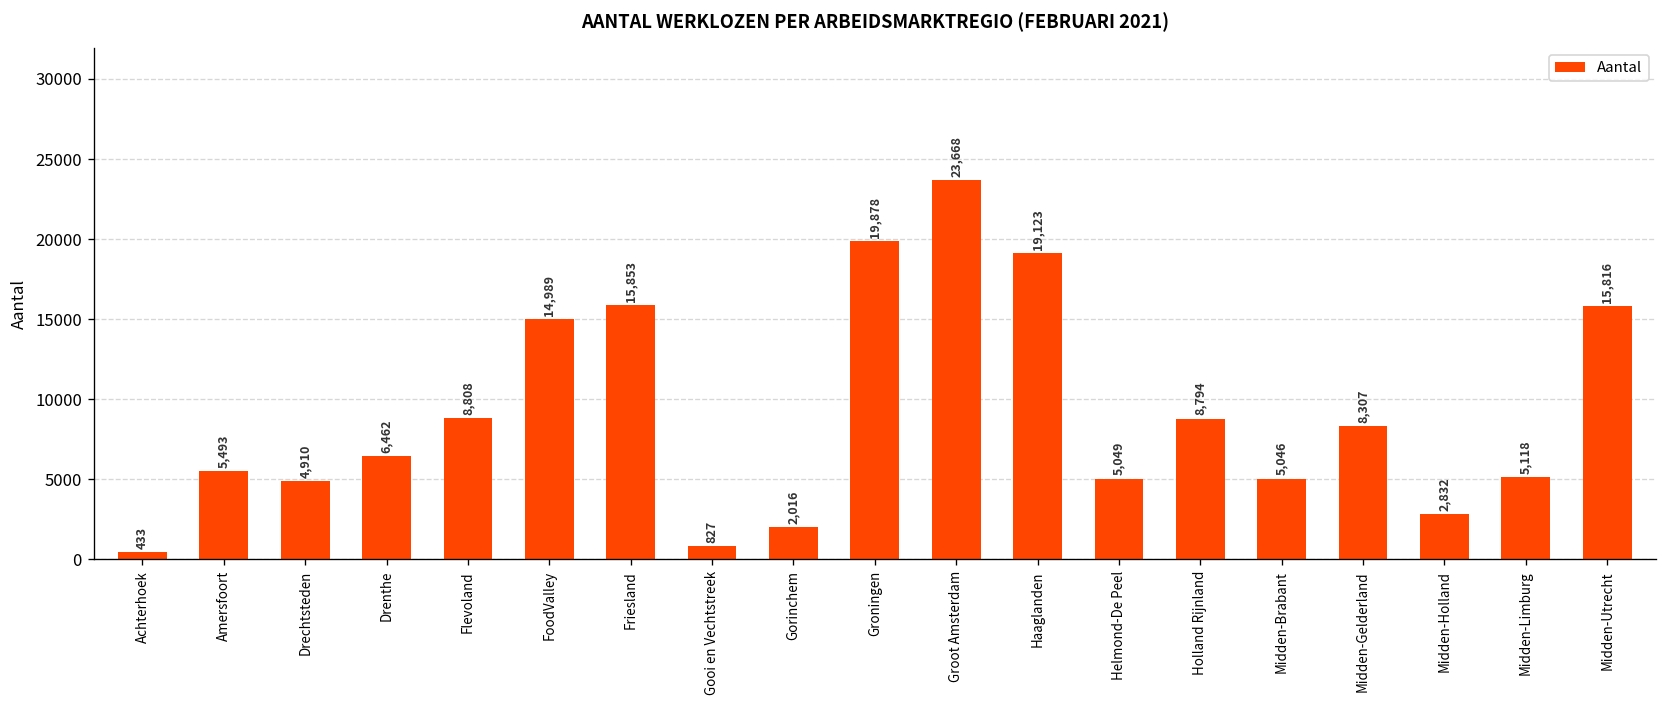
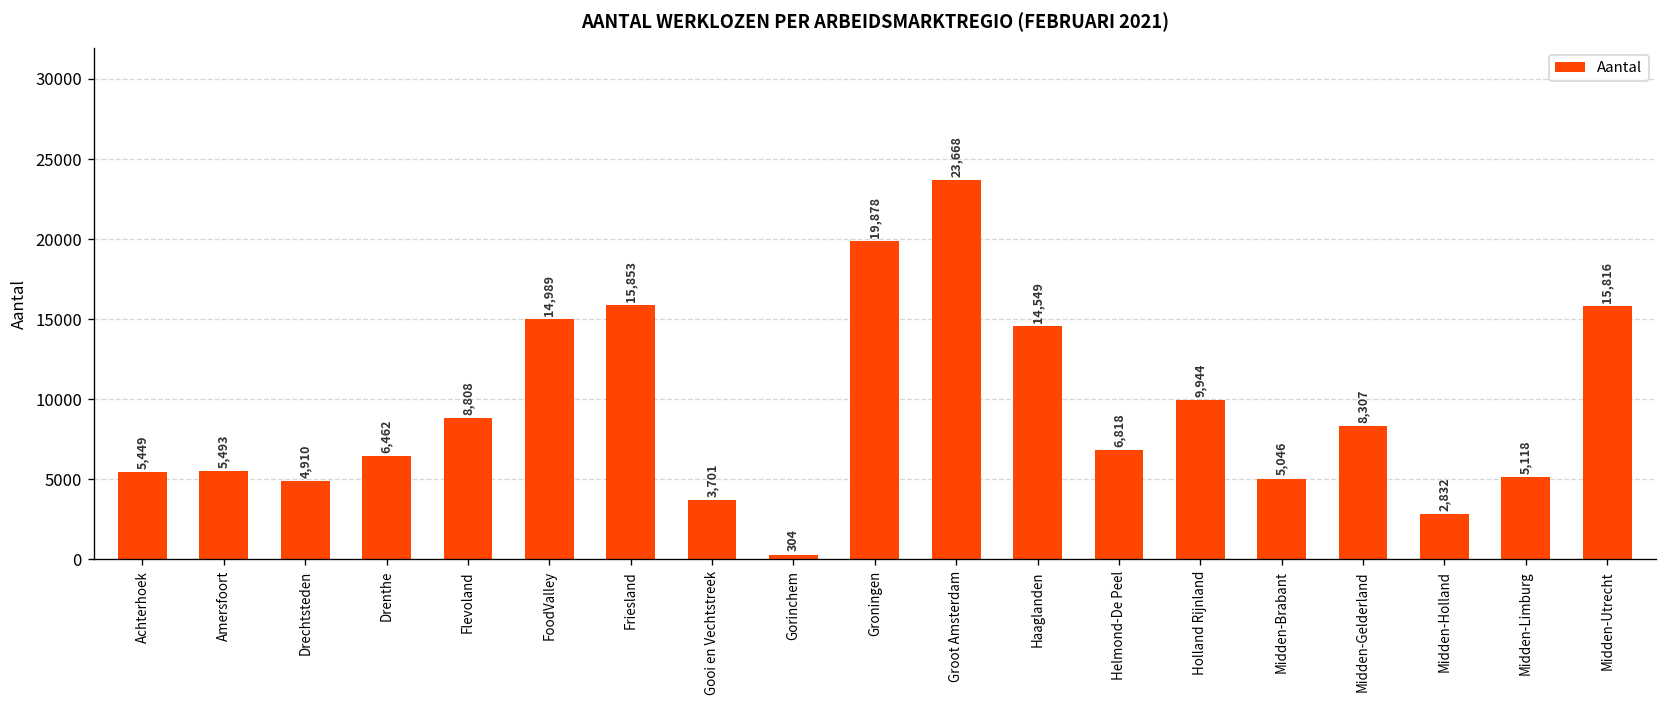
Achterhoek: 433 -> 5,449
Gooi en Vechtstreek: 827 -> 3,701
Gorinchem: 2,016 -> 304
Haaglanden: 19,123 -> 14,549
Helmond-De Peel: 5,049 -> 6,818
Holland Rijnland: 8,794 -> 9,944
